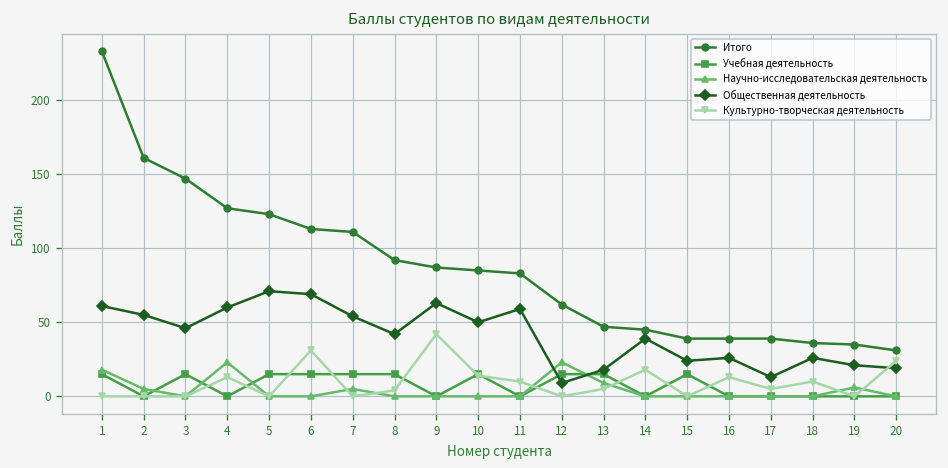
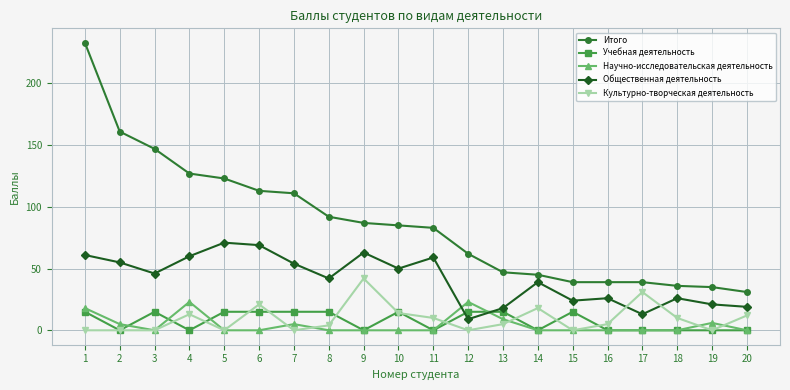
Культурно-творческая деятельность, 6: 31 -> 21
Культурно-творческая деятельность, 16: 13 -> 5
Культурно-творческая деятельность, 17: 5 -> 31
Культурно-творческая деятельность, 20: 24 -> 12
